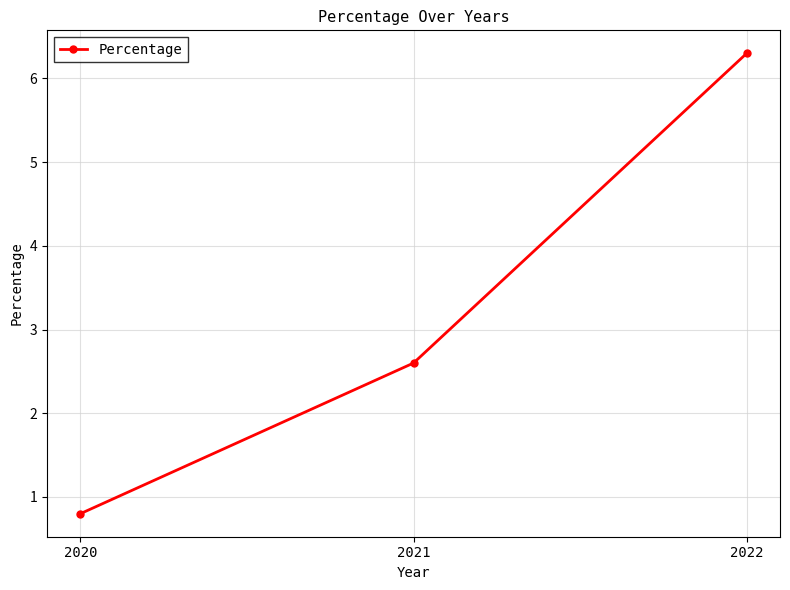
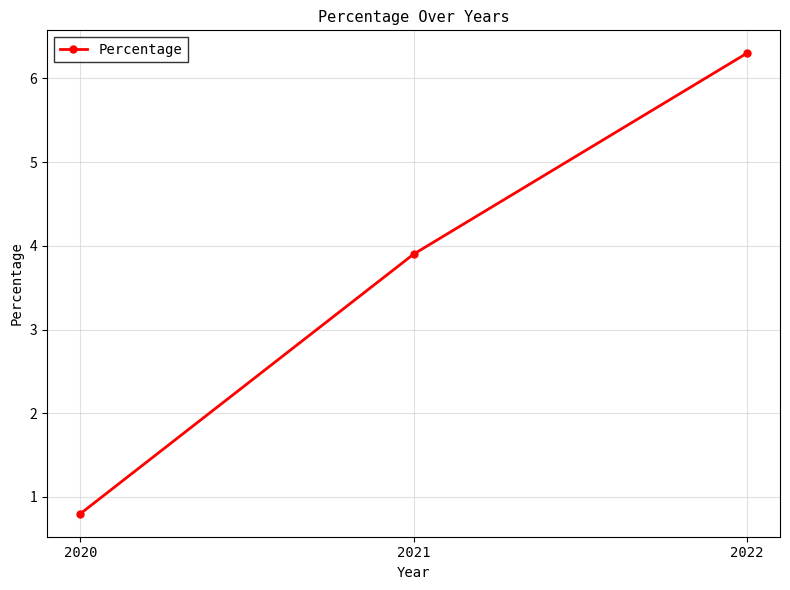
2021: 2.6 -> 3.9
